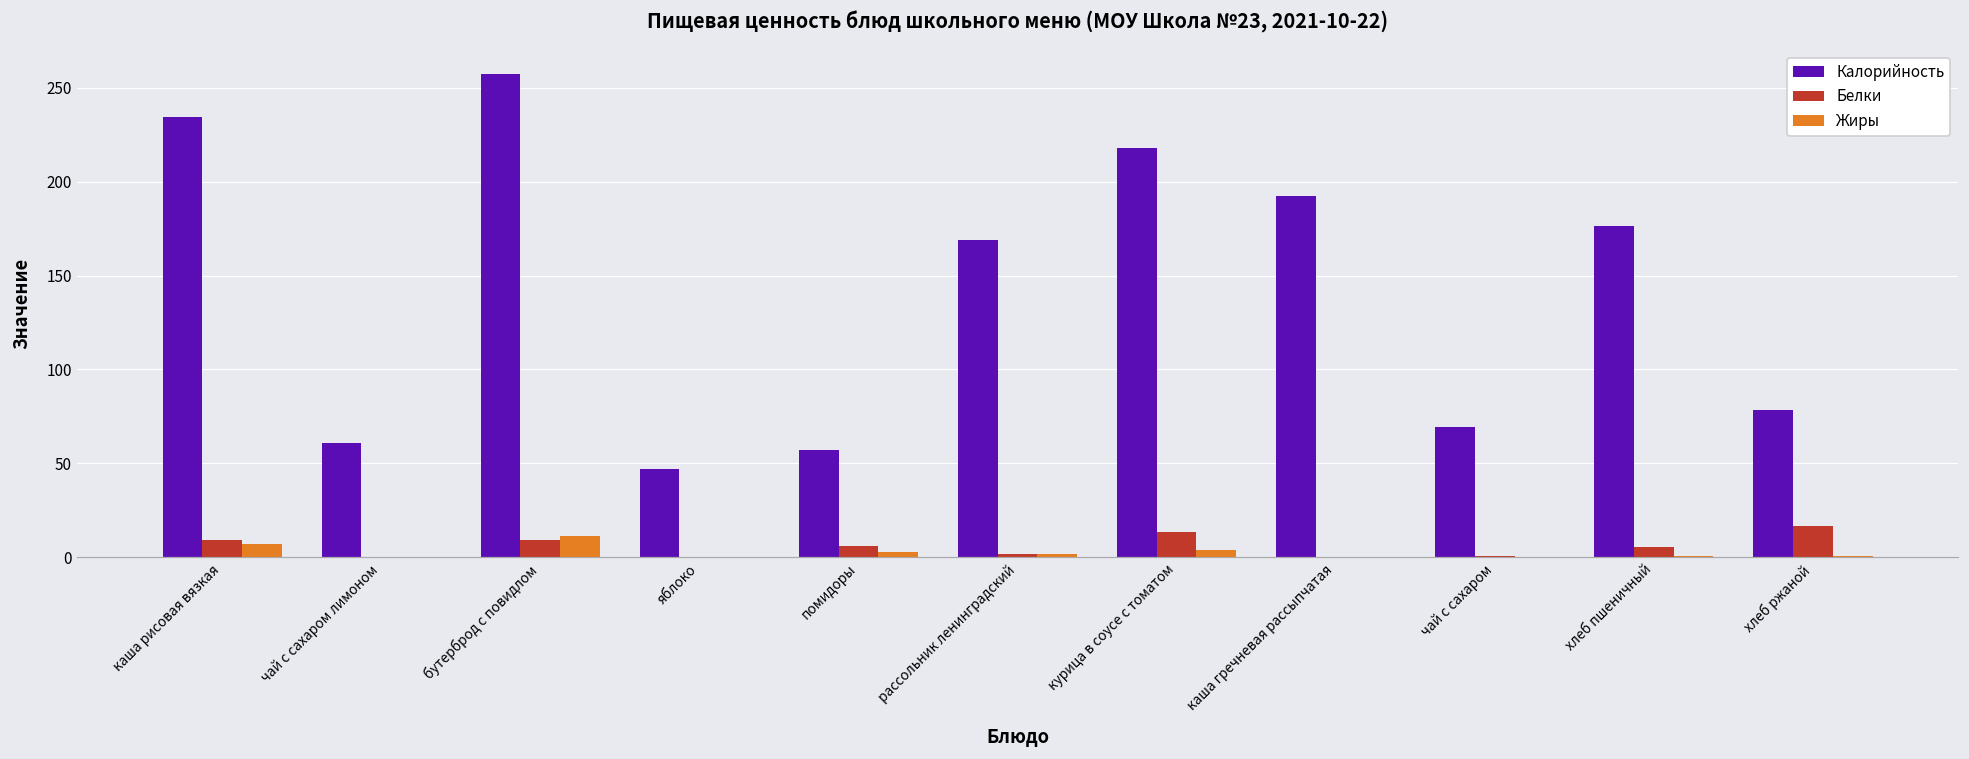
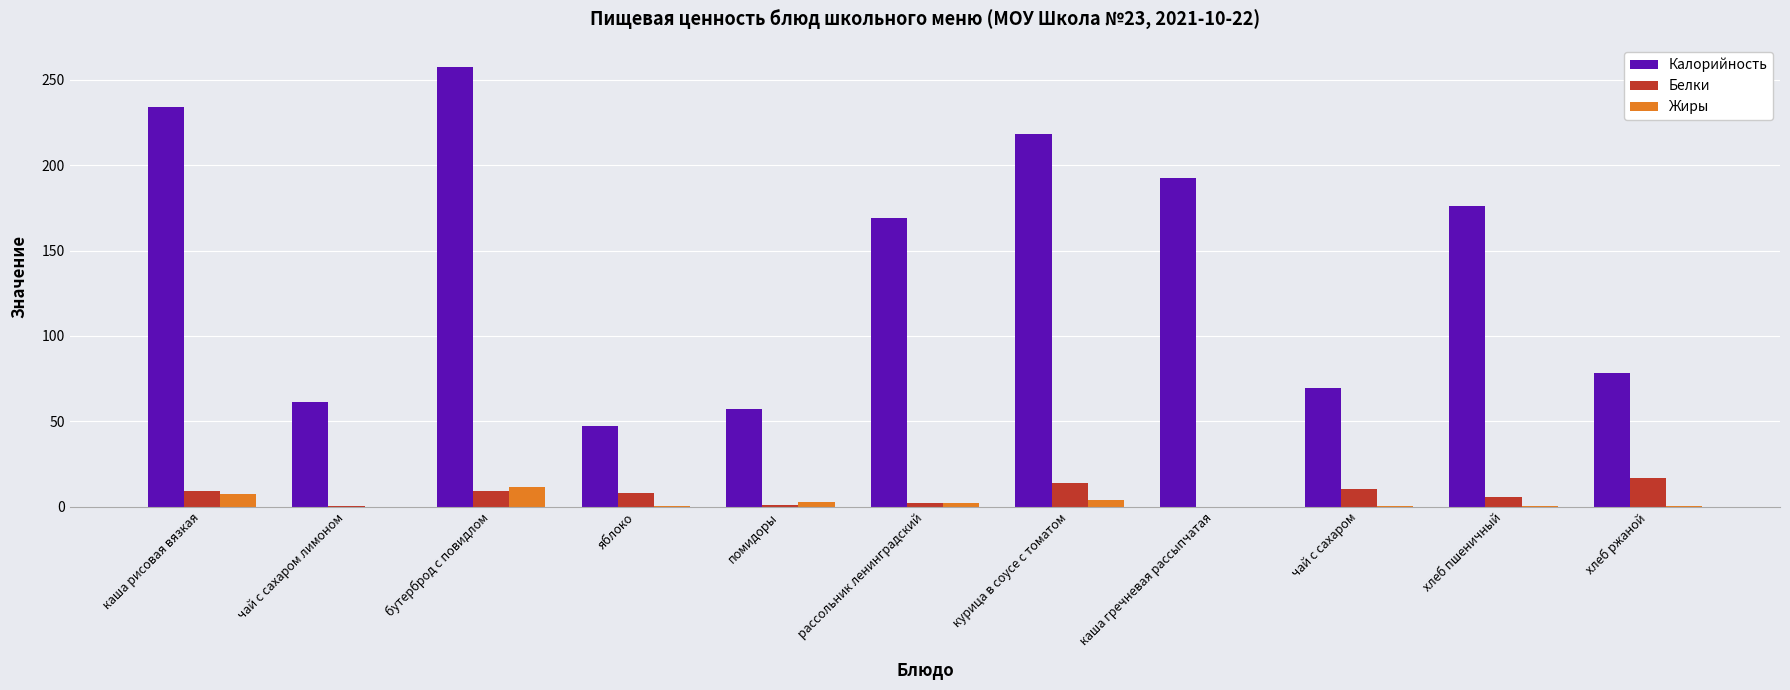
Белки, яблоко: 0 -> 8
Белки, помидоры: 6 -> 1
Белки, чай с сахаром: 1 -> 11
